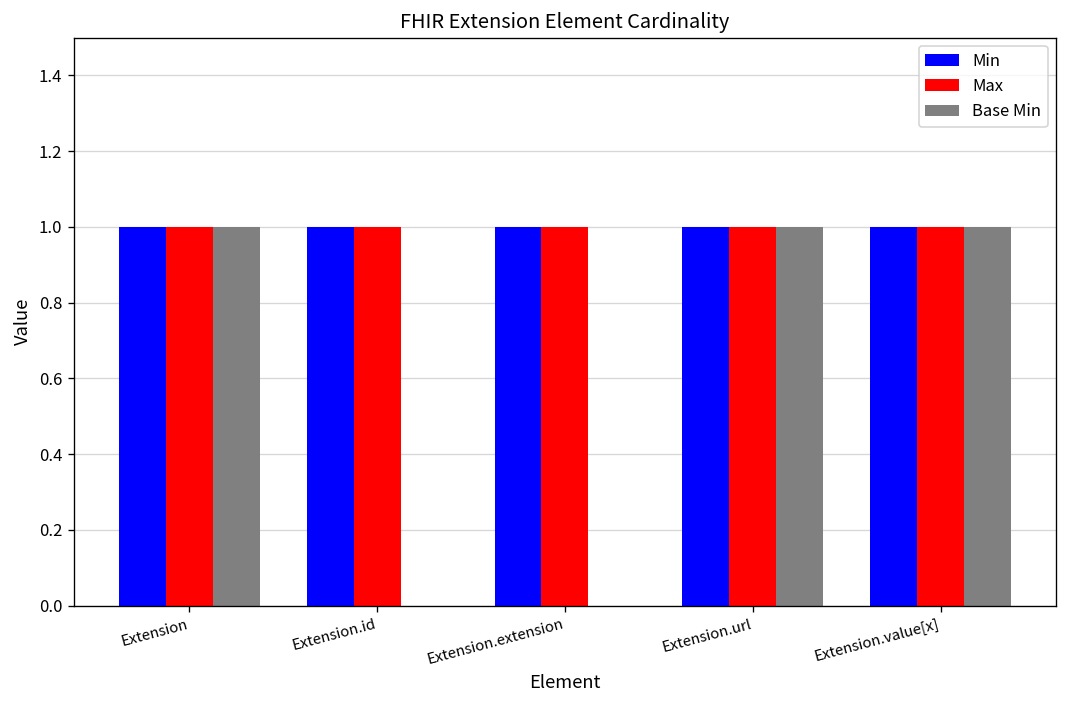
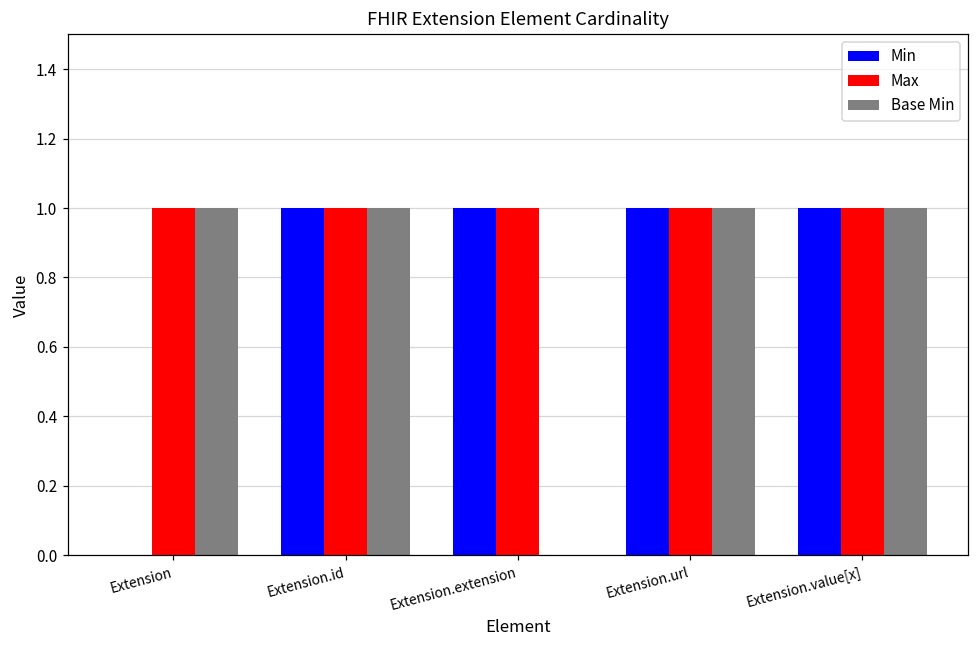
Min, Extension: 1 -> 0
Base Min, Extension.id: 0 -> 1
